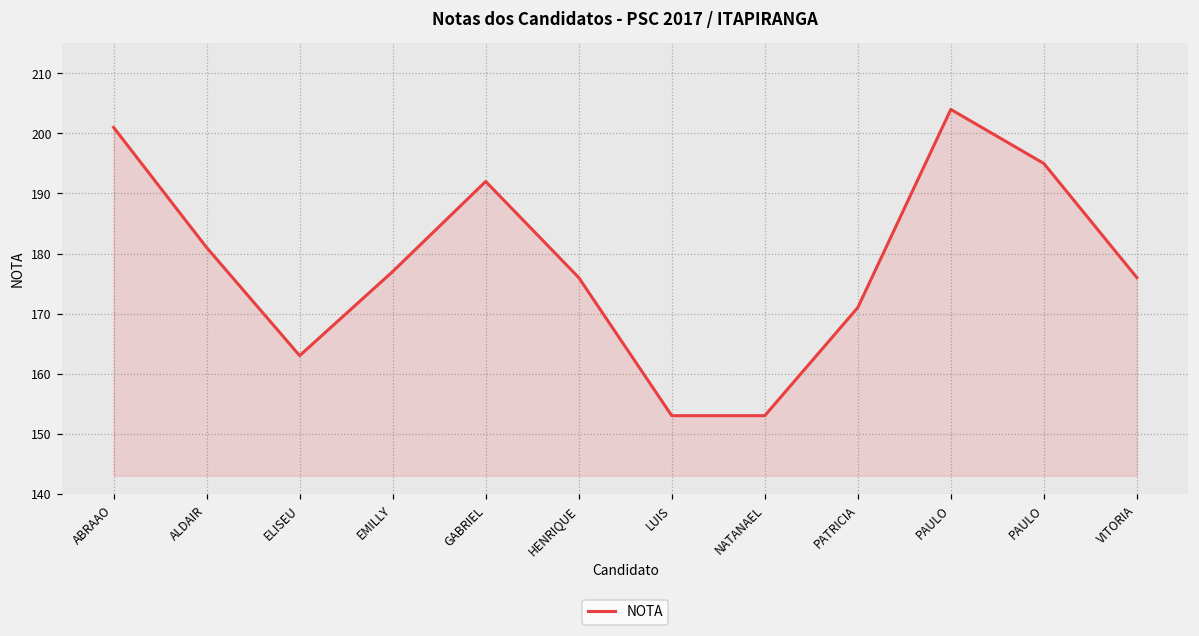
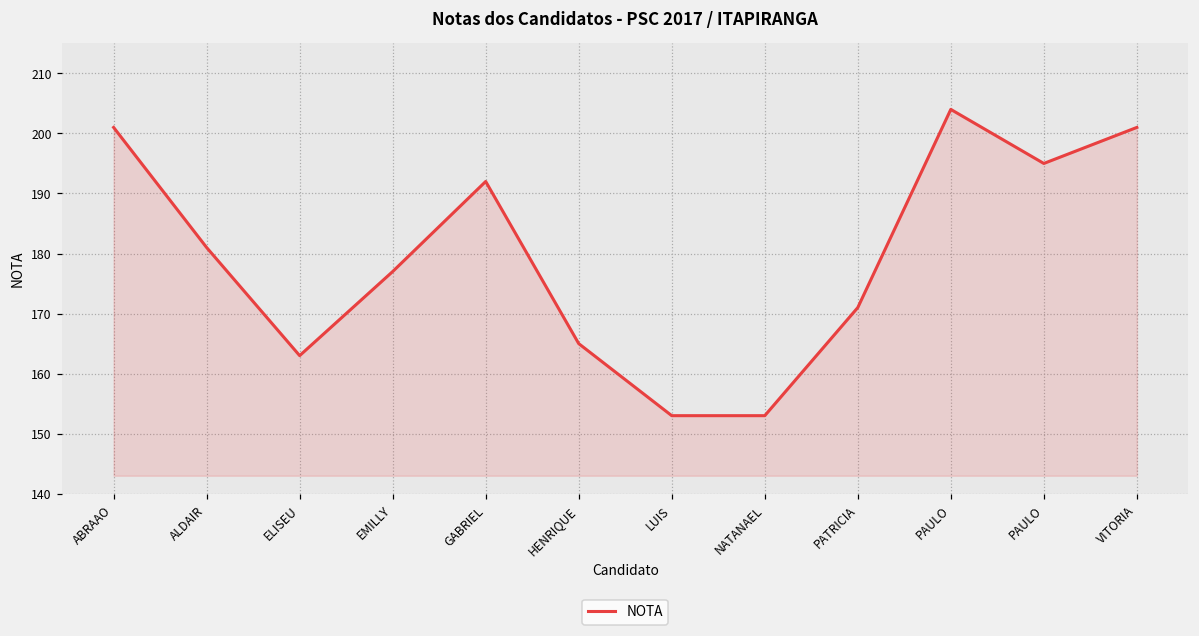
HENRIQUE: 176 -> 165
VITORIA: 176 -> 201
